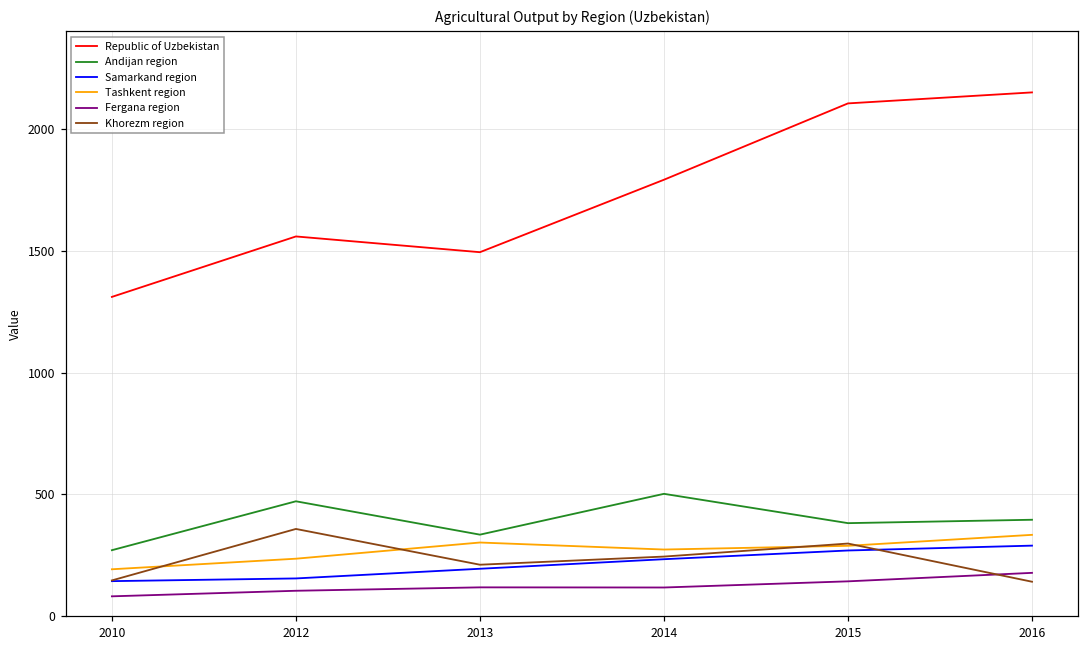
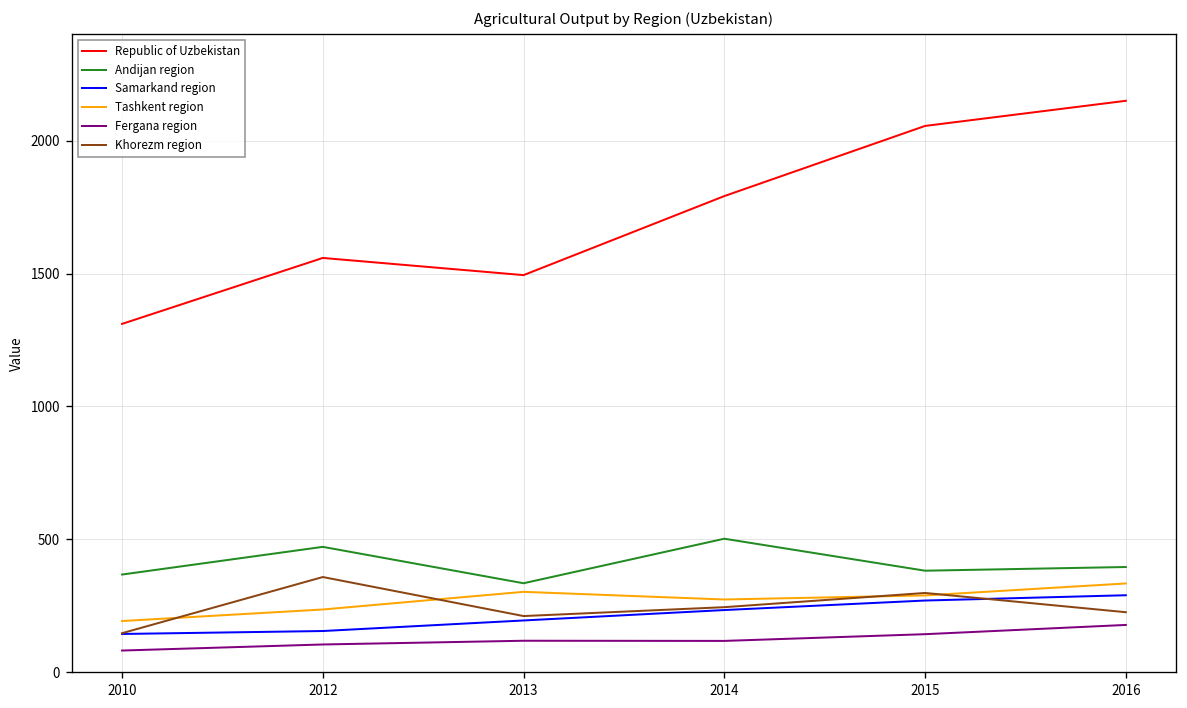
Andijan region, 2010: 270 -> 370
Republic of Uzbekistan, 2015: 2100 -> 2060
Khorezm region, 2016: 140 -> 230
